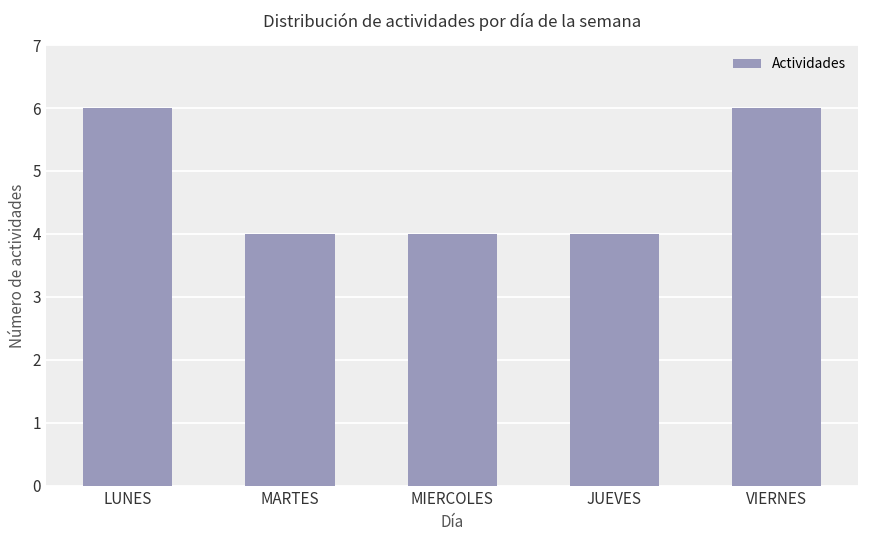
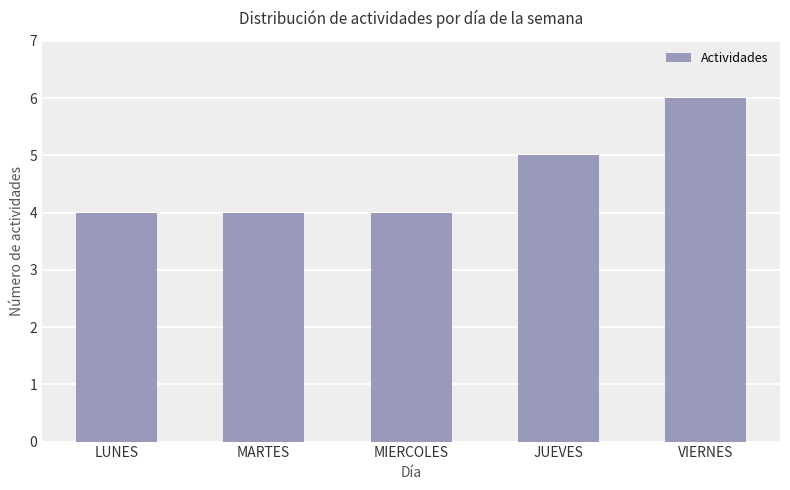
LUNES: 6 -> 4
JUEVES: 4 -> 5
